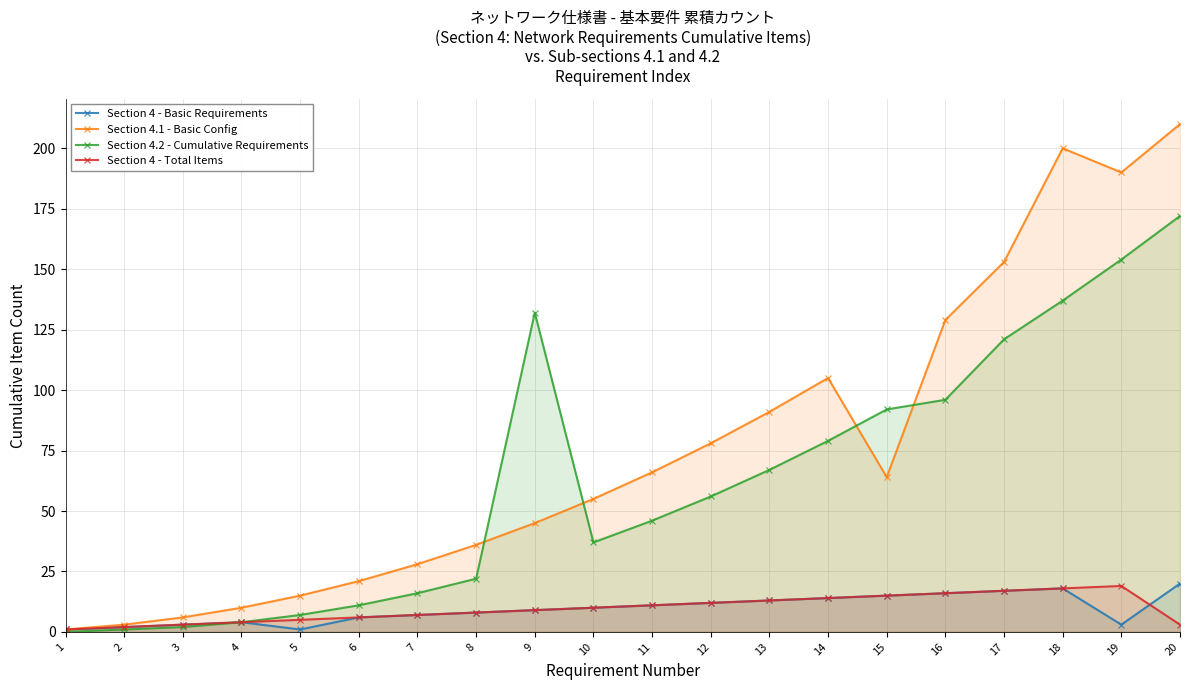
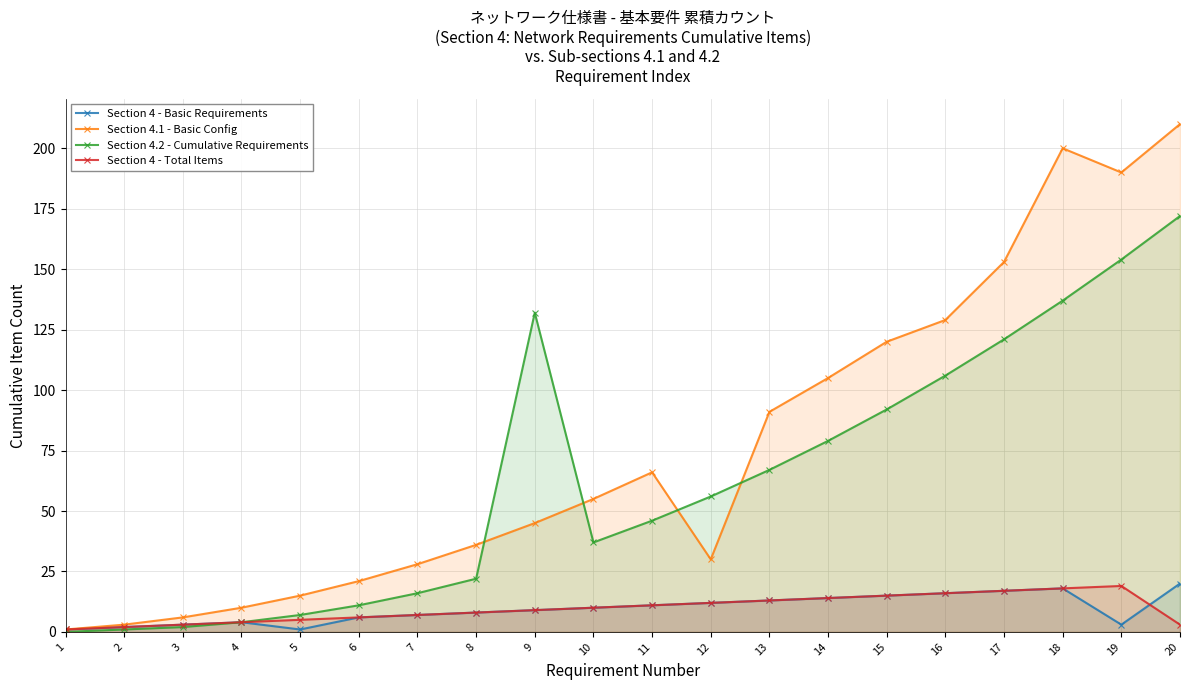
Section 4.1 - Basic Config, 12: 78 -> 30
Section 4.1 - Basic Config, 15: 64 -> 120
Section 4.2 - Cumulative Requirements, 16: 96 -> 106
